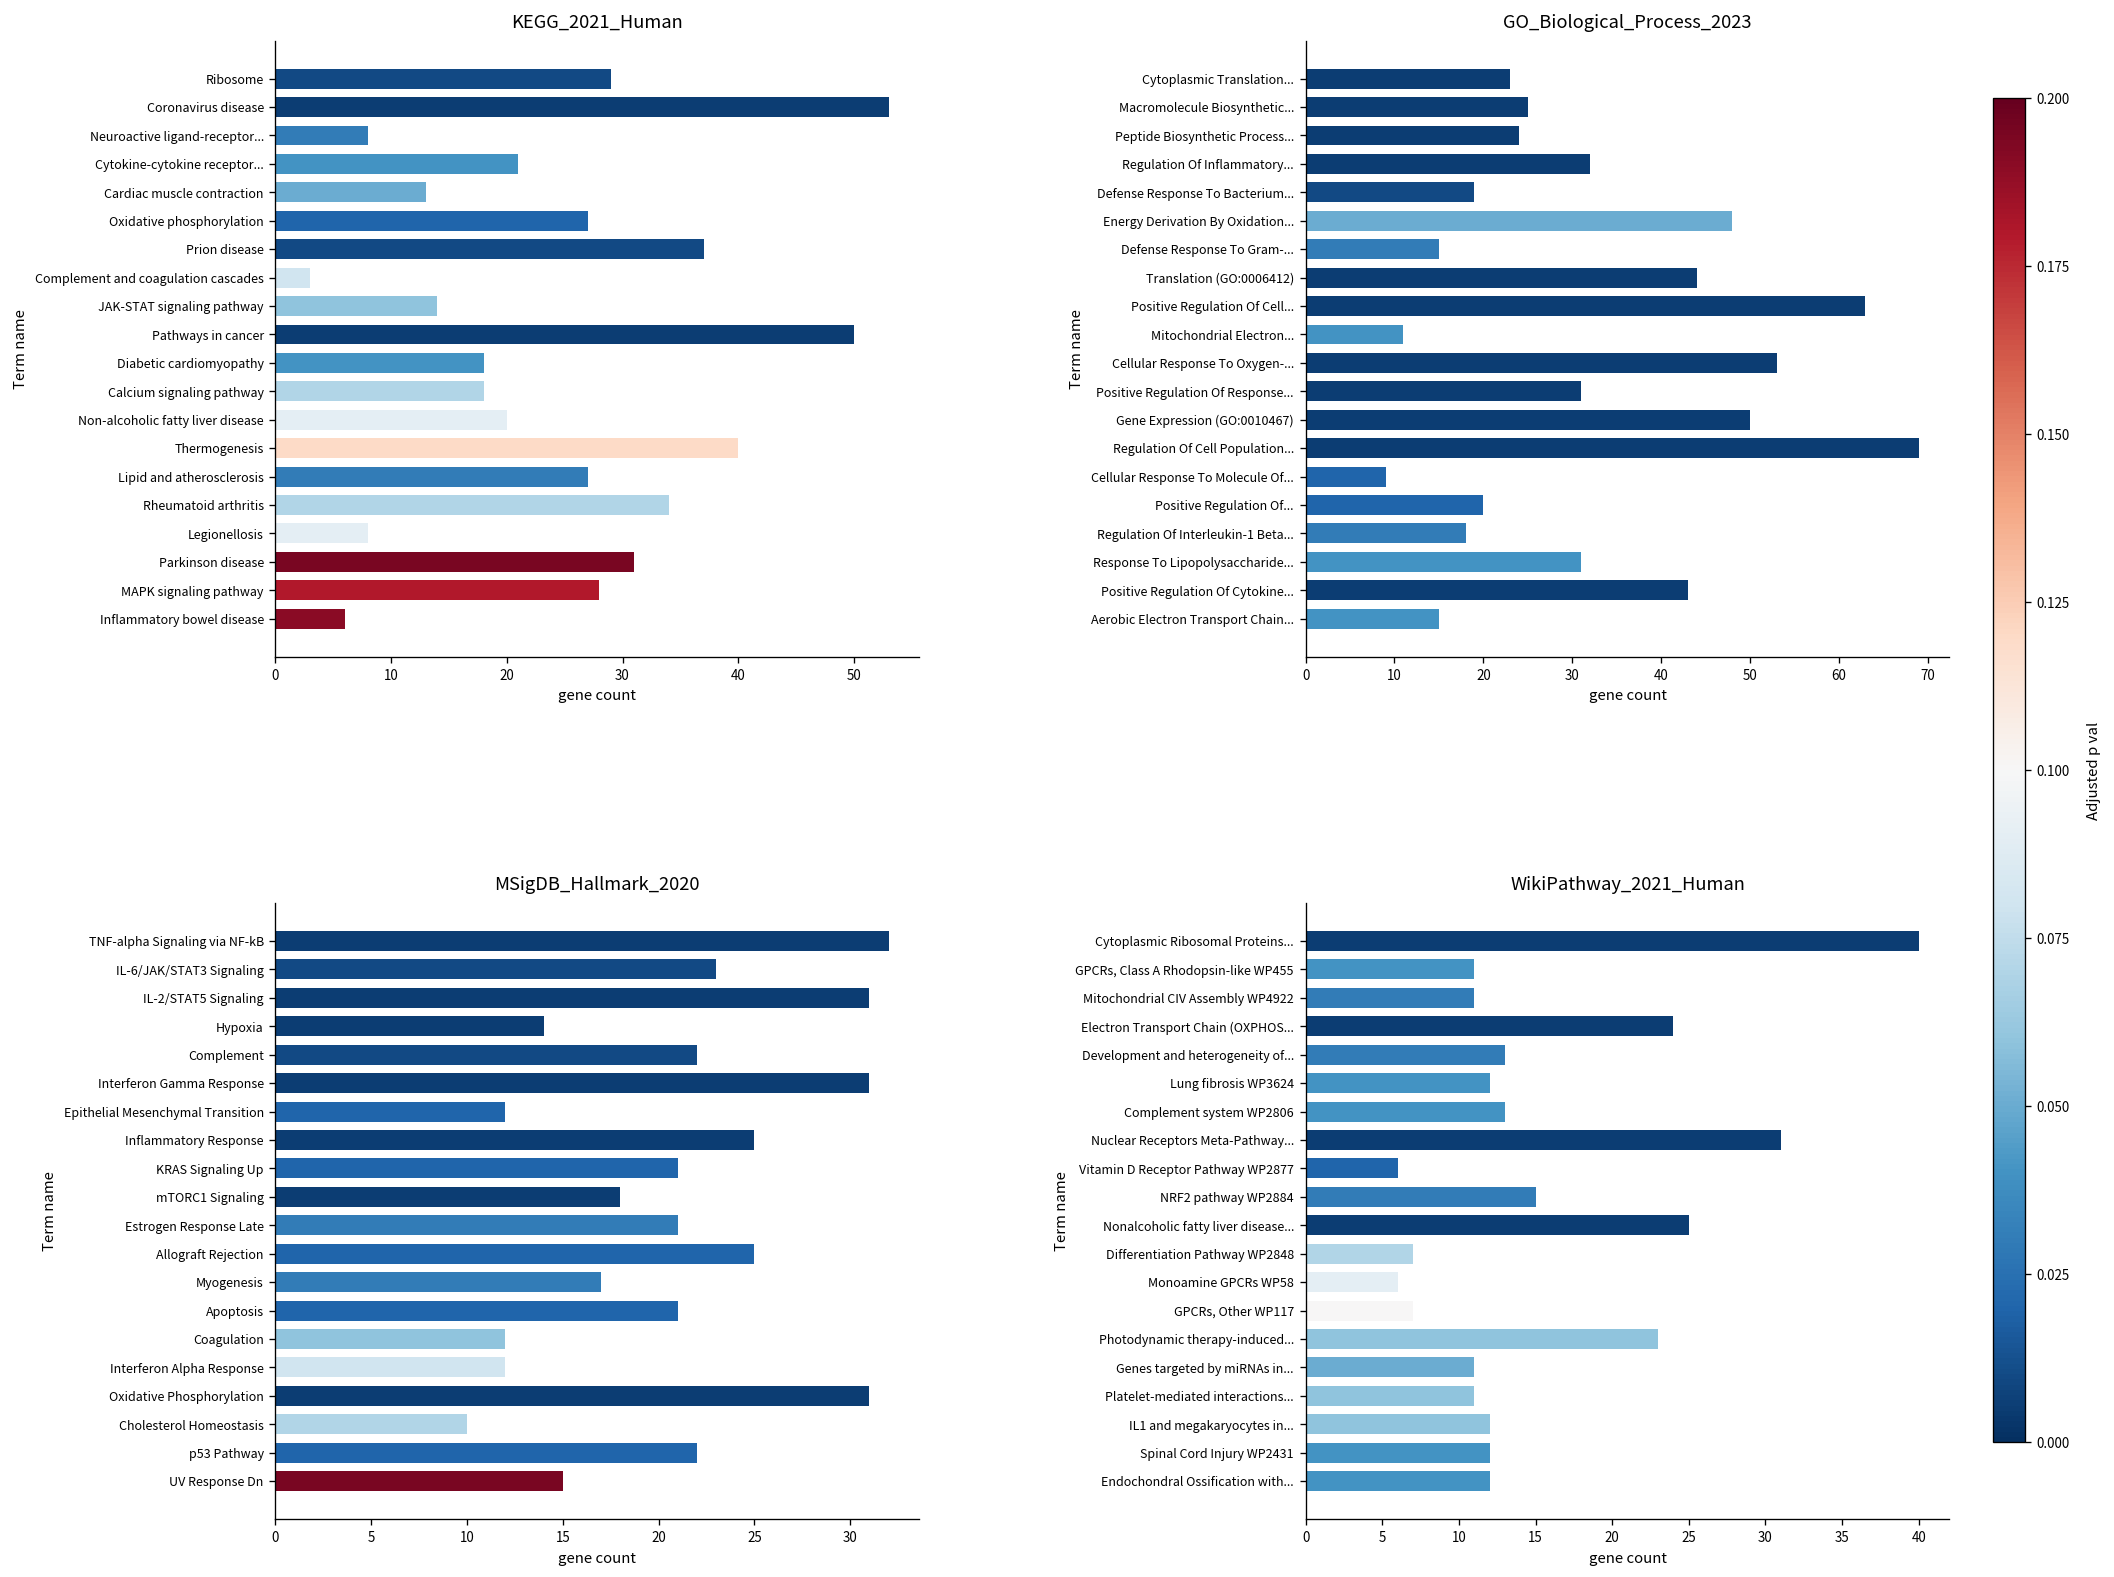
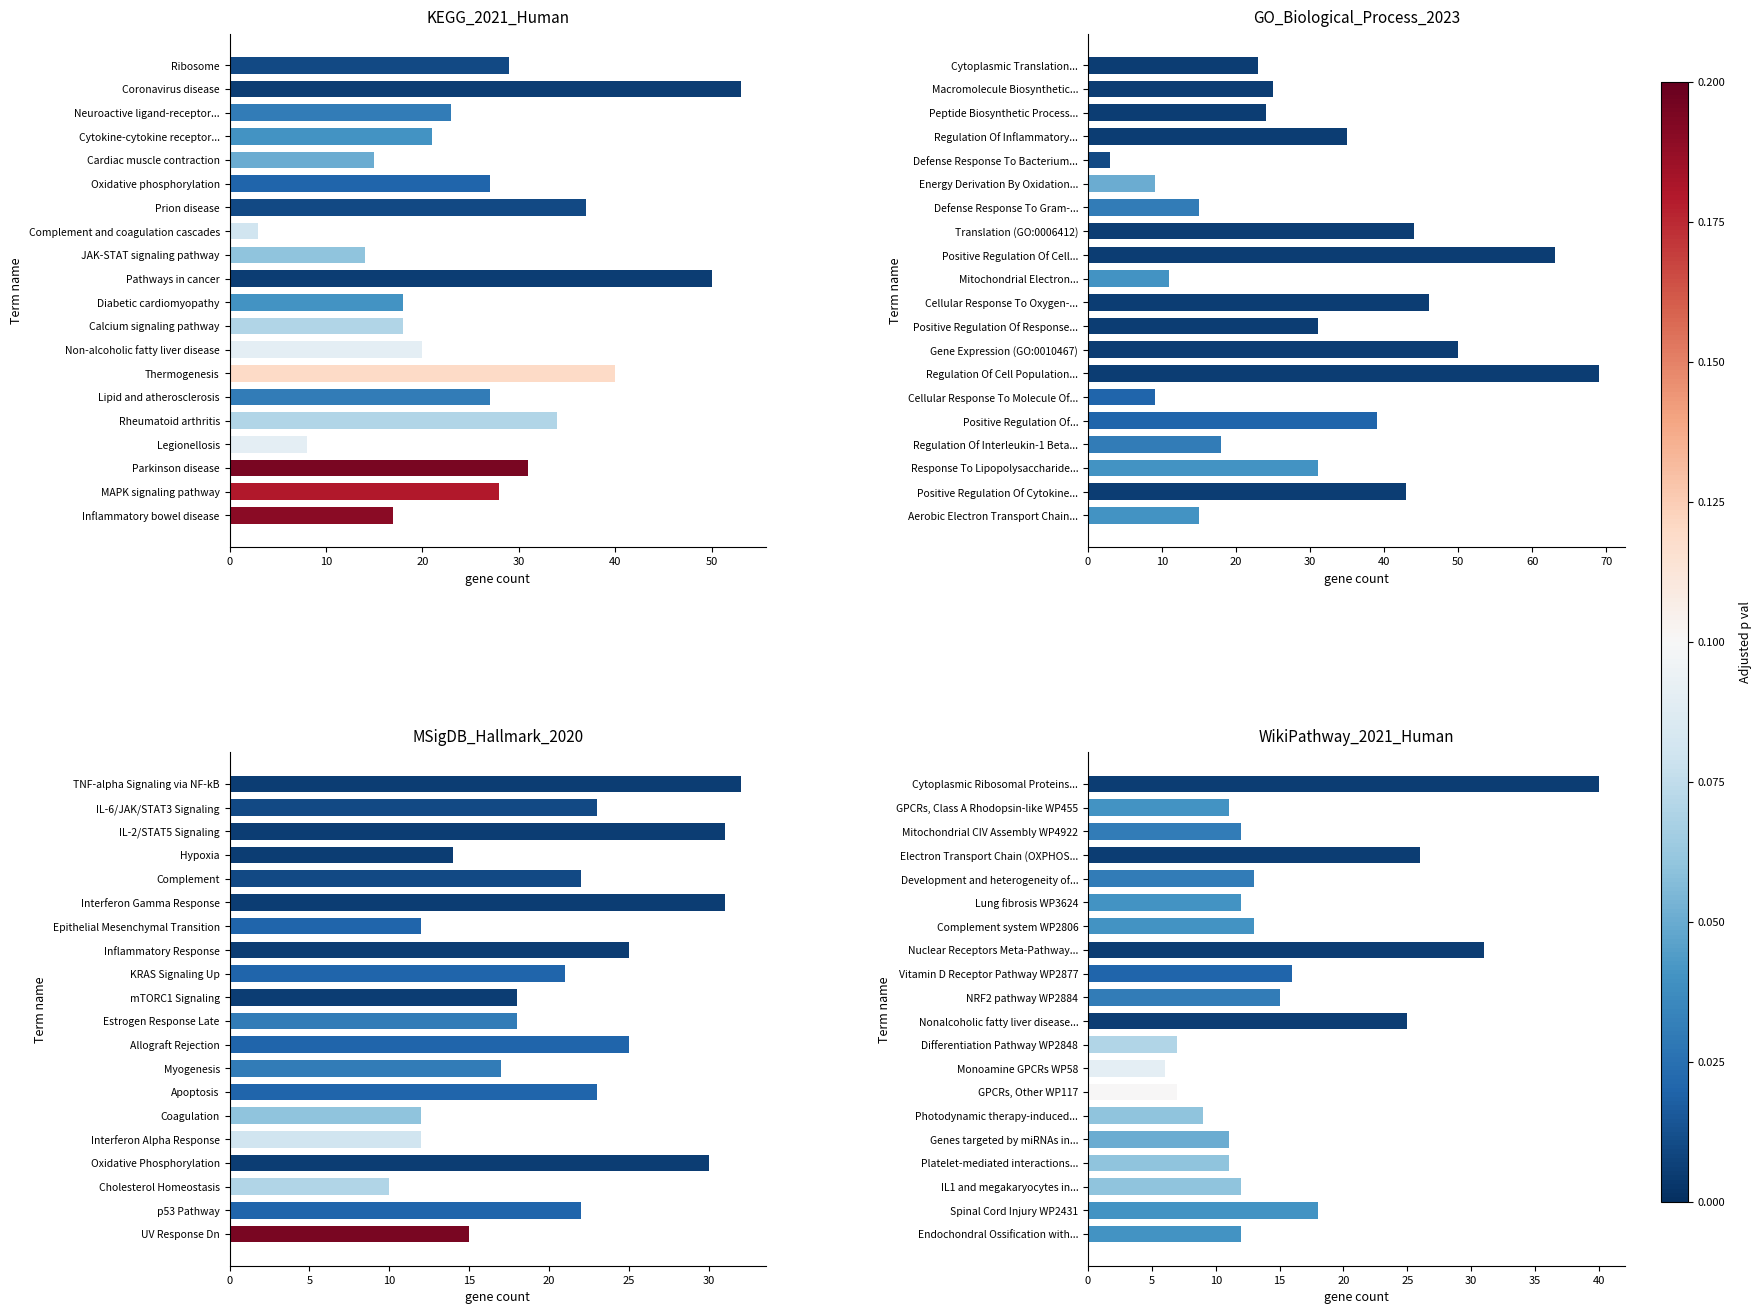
KEGG_2021_Human, Neuroactive ligand-receptor...: 8 -> 23
KEGG_2021_Human, Cardiac muscle contraction: 13 -> 15
KEGG_2021_Human, Inflammatory bowel disease: 6 -> 17
GO_Biological_Process_2023, Regulation Of Inflammatory...: 32 -> 35
GO_Biological_Process_2023, Defense Response To Bacterium...: 19 -> 3
GO_Biological_Process_2023, Energy Derivation By Oxidation...: 48 -> 9
GO_Biological_Process_2023, Cellular Response To Oxygen-...: 53 -> 46
GO_Biological_Process_2023, Positive Regulation Of...: 20 -> 39
MSigDB_Hallmark_2020, Estrogen Response Late: 21 -> 18
MSigDB_Hallmark_2020, Apoptosis: 21 -> 23
MSigDB_Hallmark_2020, Oxidative Phosphorylation: 31 -> 30
WikiPathway_2021_Human, Mitochondrial CIV Assembly WP4922: 11 -> 12
WikiPathway_2021_Human, Electron Transport Chain (OXPHOS...: 24 -> 26
WikiPathway_2021_Human, Vitamin D Receptor Pathway WP2877: 6 -> 16
WikiPathway_2021_Human, Photodynamic therapy-induced...: 23 -> 9
WikiPathway_2021_Human, Spinal Cord Injury WP2431: 12 -> 18
